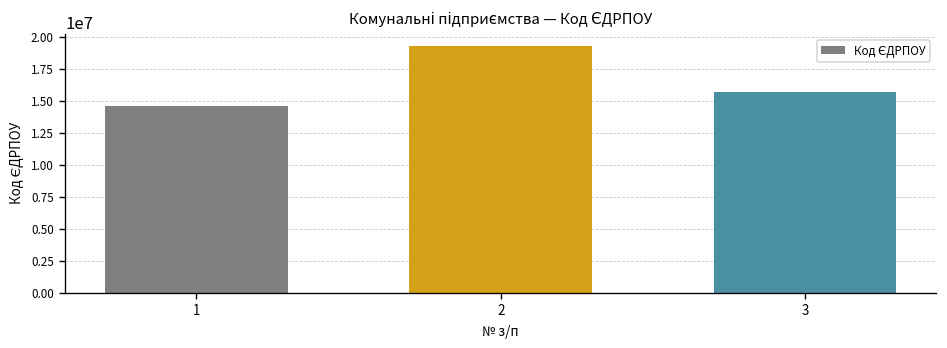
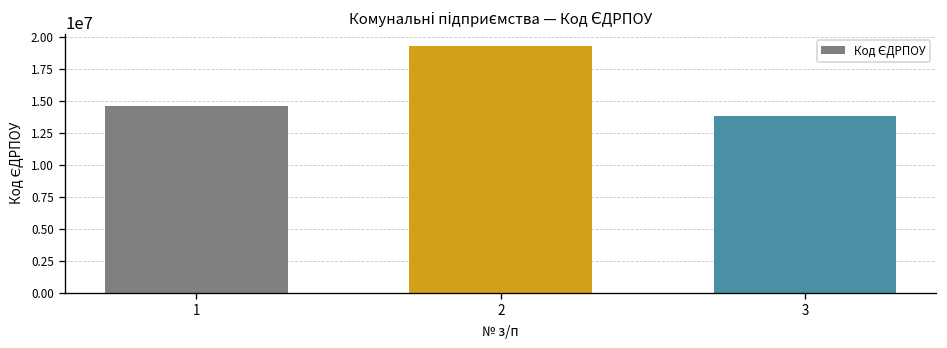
3: 15700000 -> 13900000
